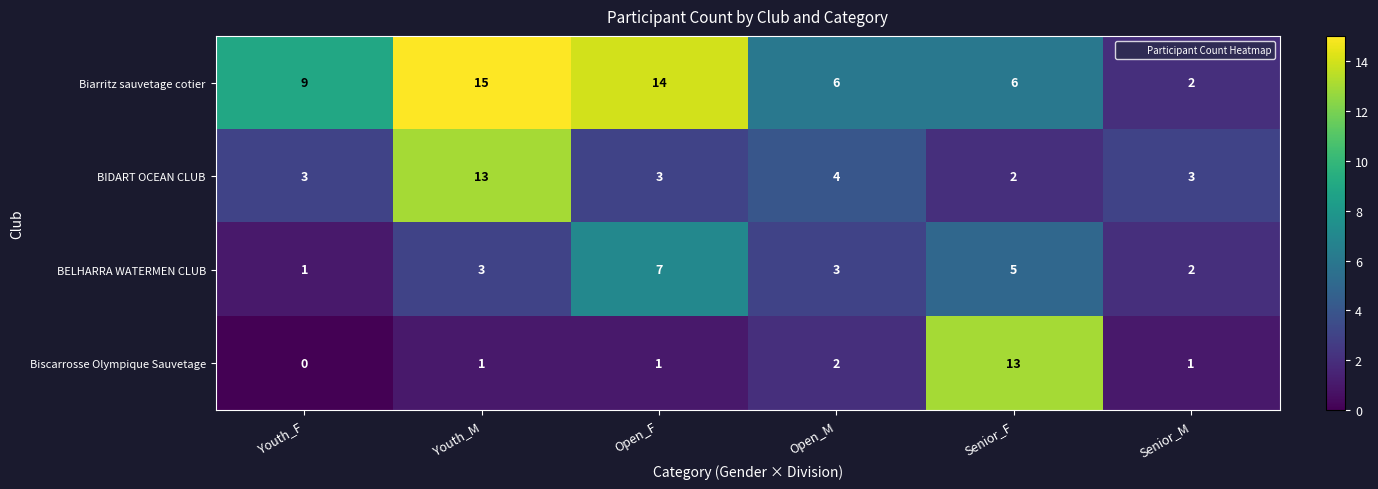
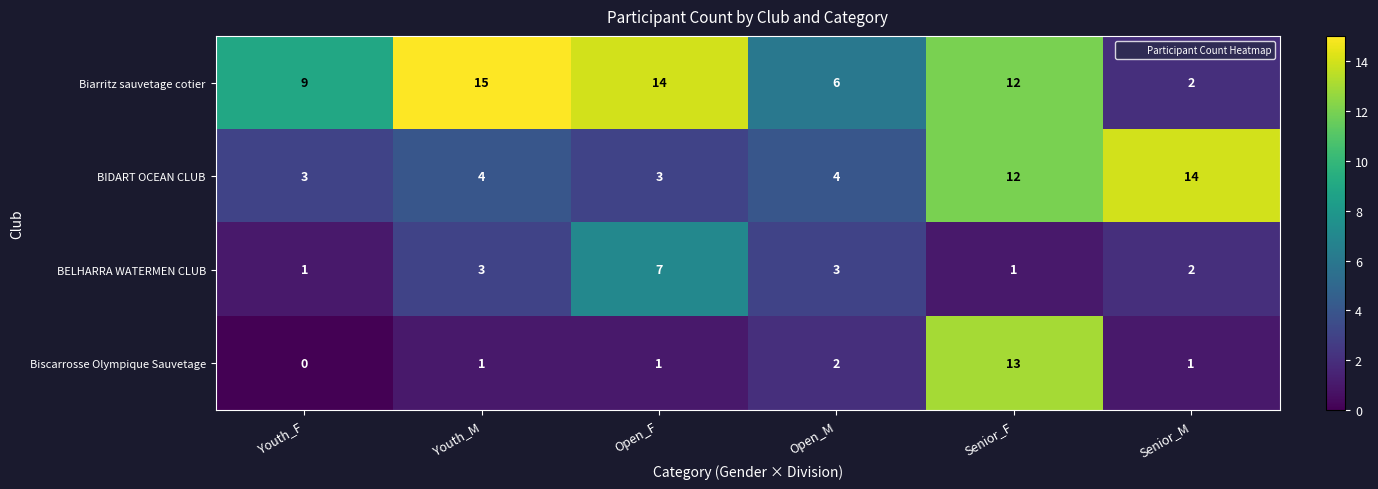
Biarritz sauvetage cotier, Senior_F: 6 -> 12
BIDART OCEAN CLUB, Youth_M: 13 -> 4
BIDART OCEAN CLUB, Senior_F: 2 -> 12
BIDART OCEAN CLUB, Senior_M: 3 -> 14
BELHARRA WATERMEN CLUB, Senior_F: 5 -> 1
